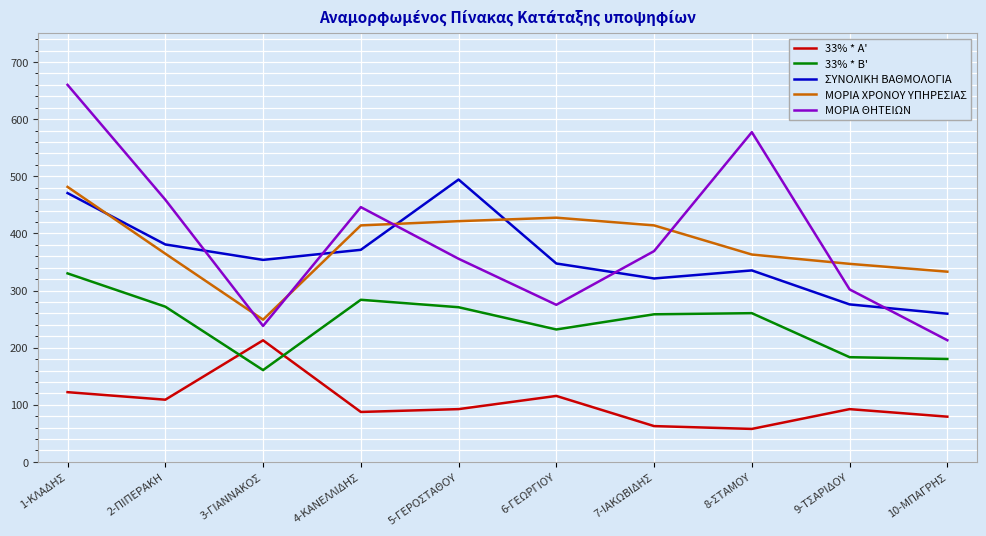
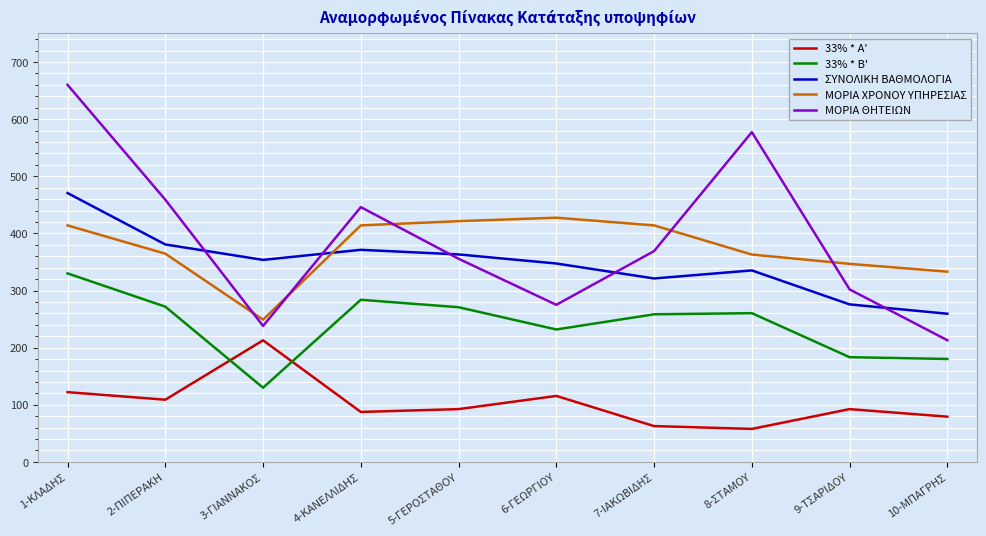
ΜΟΡΙΑ ΧΡΟΝΟΥ ΥΠΗΡΕΣΙΑΣ, 1-ΚΛΑΔΗΣ: 480 -> 410
33% * B', 3-ΓΙΑΝΝΑΚΟΣ: 160 -> 130
ΣΥΝΟΛΙΚΗ ΒΑΘΜΟΛΟΓΙΑ, 5-ΓΕΡΟΣΤΑΘΟΥ: 490 -> 360
